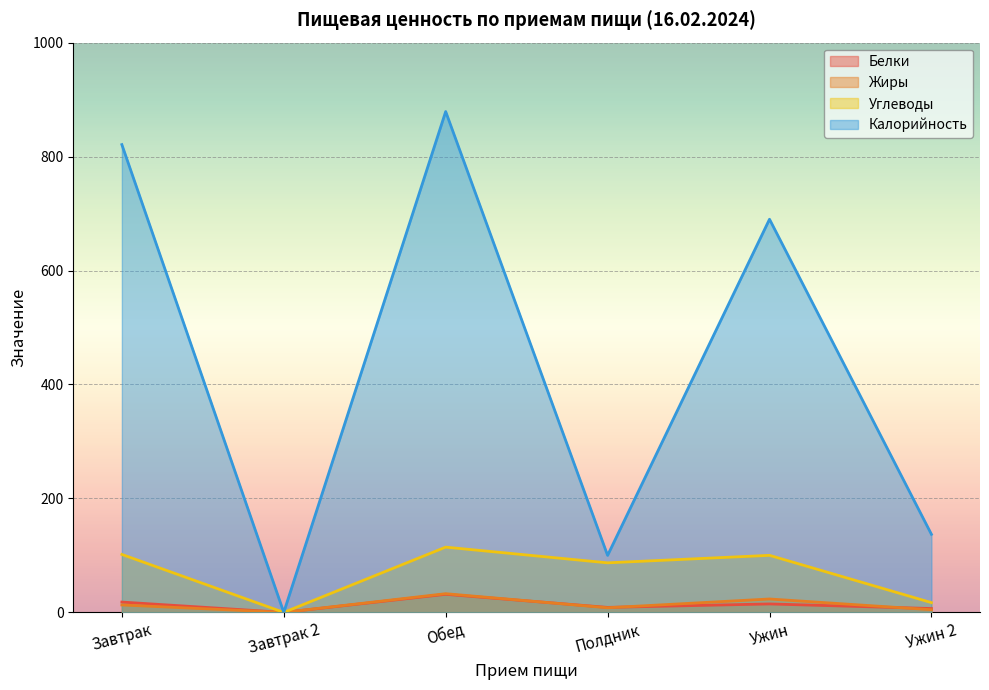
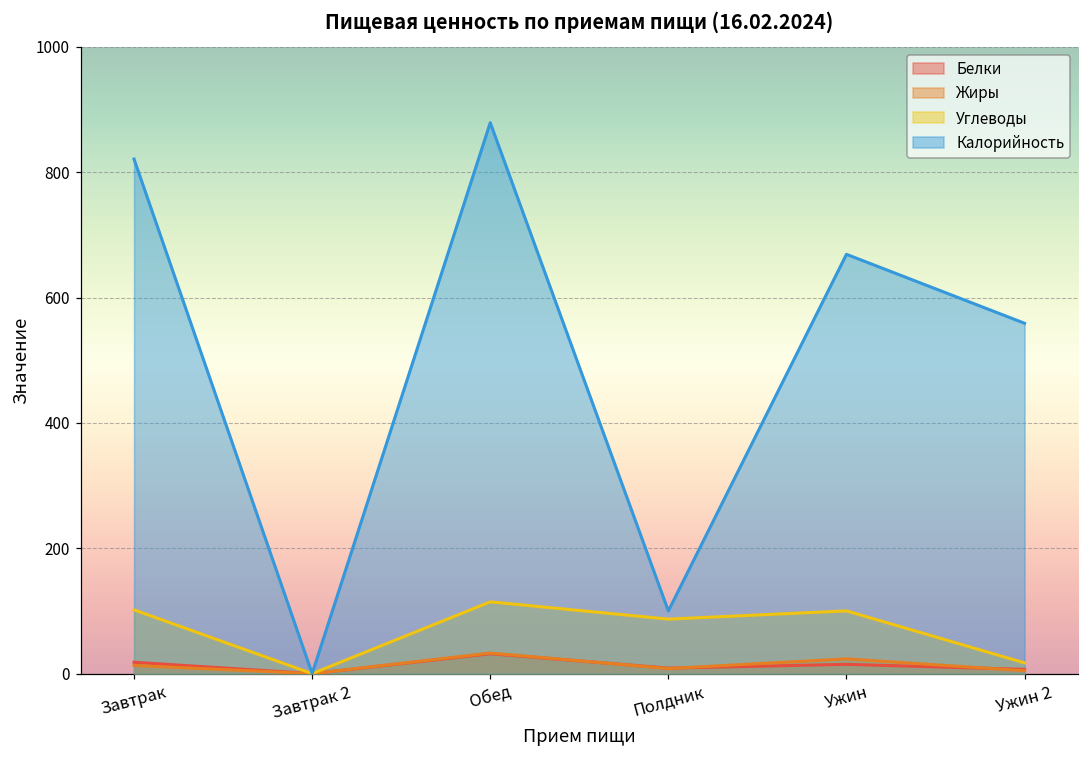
Калорийность, Ужин: 690 -> 670
Калорийность, Ужин 2: 140 -> 560
